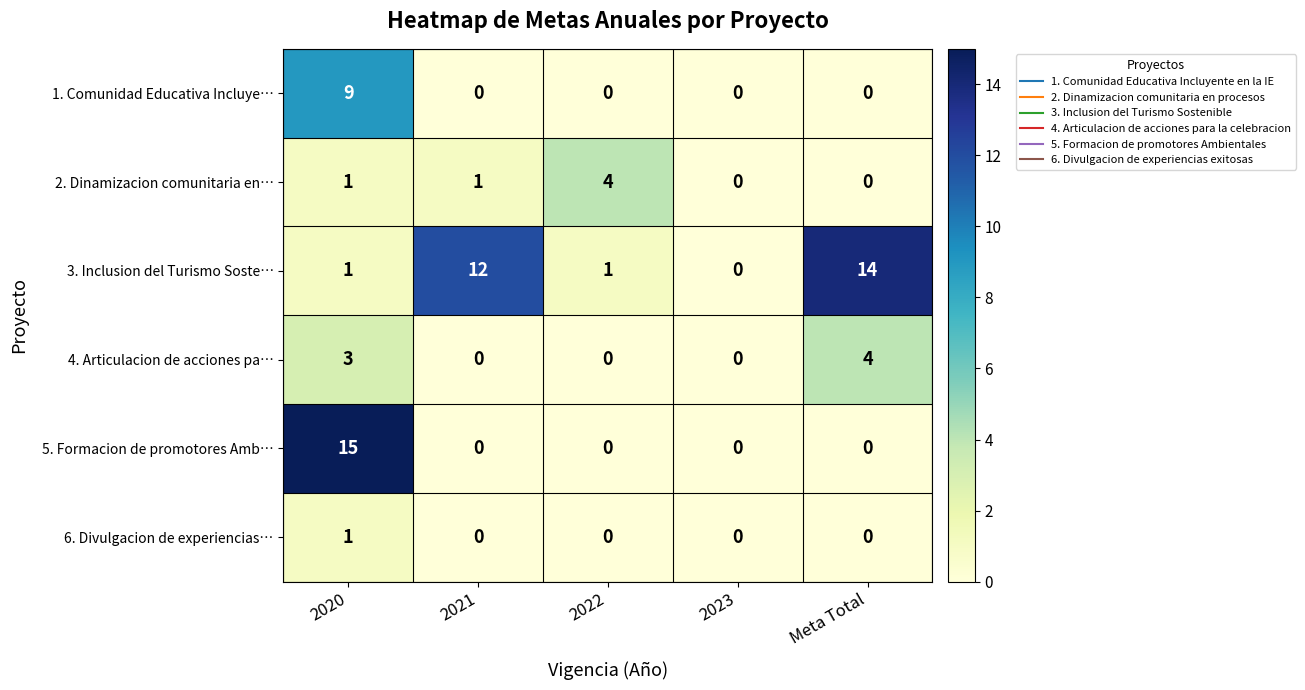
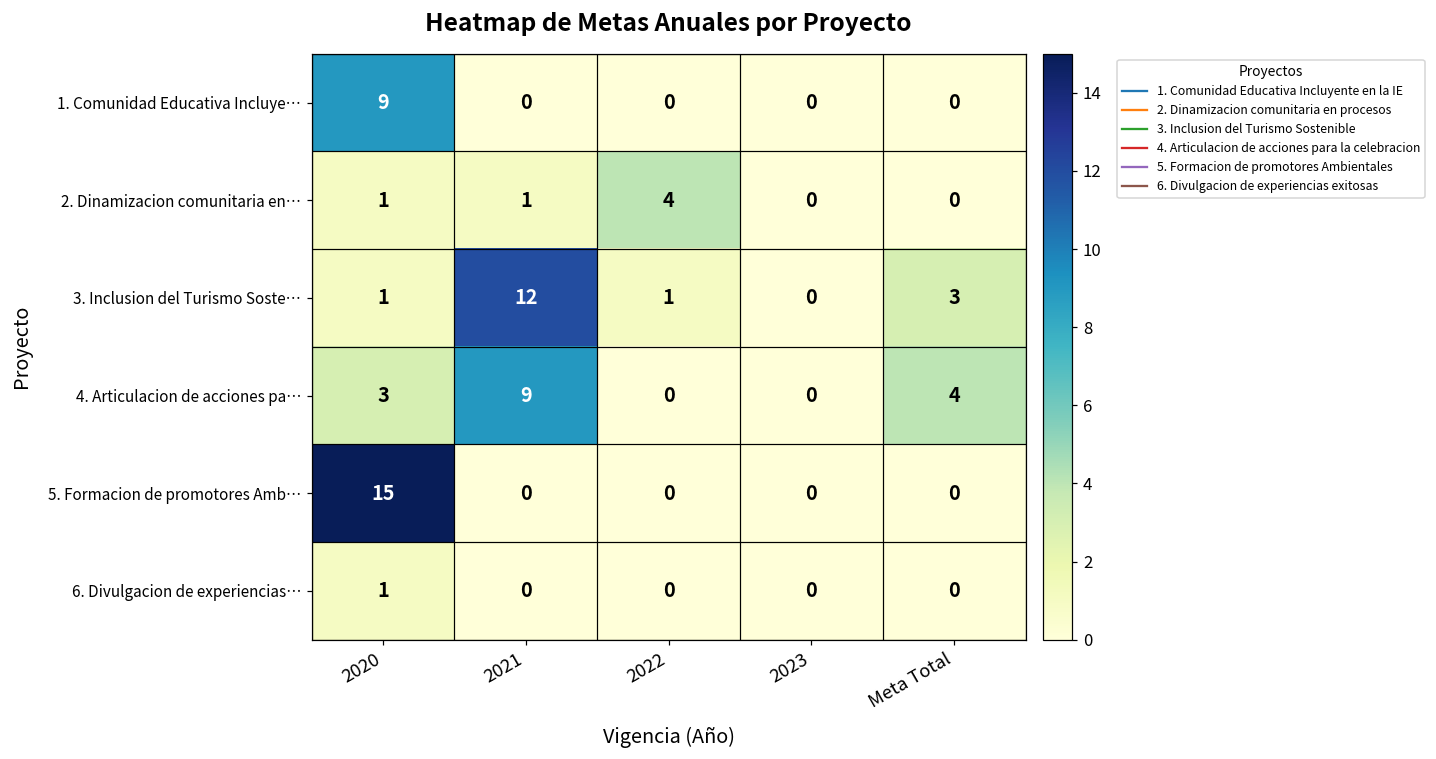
3. Inclusion del Turismo Soste…, Meta Total: 14 -> 3
4. Articulacion de acciones pa…, 2021: 0 -> 9
